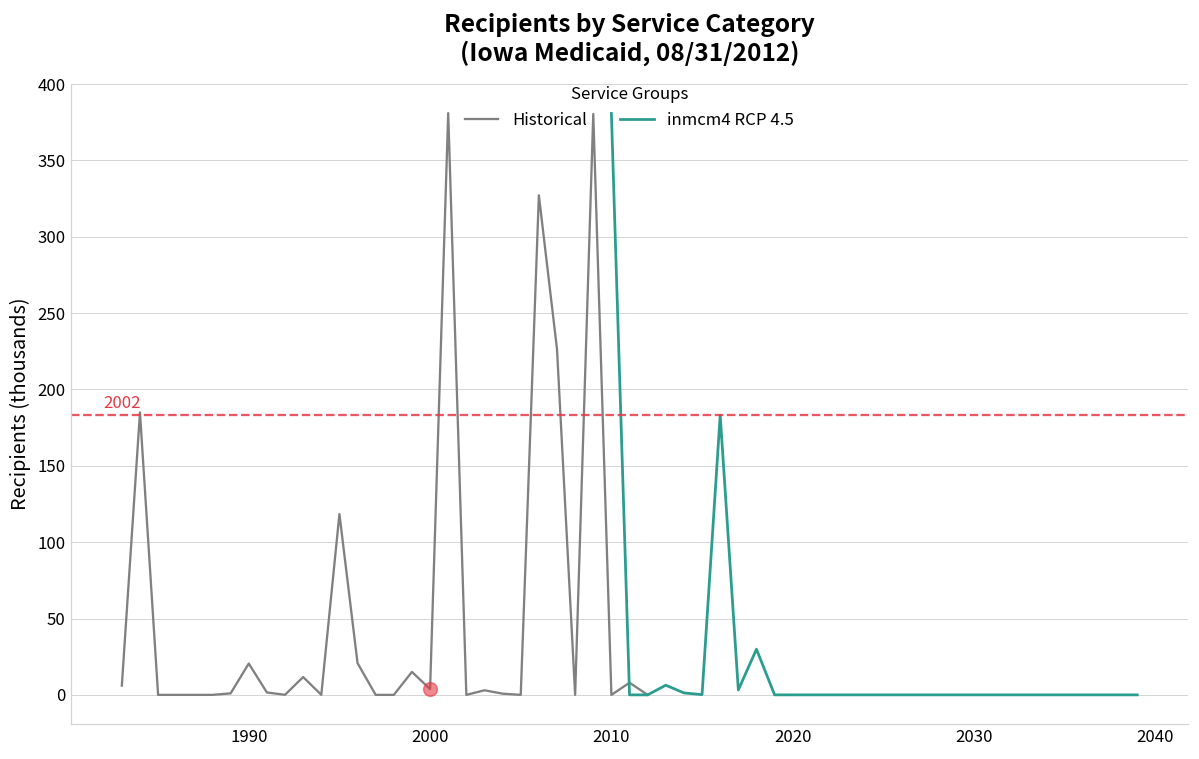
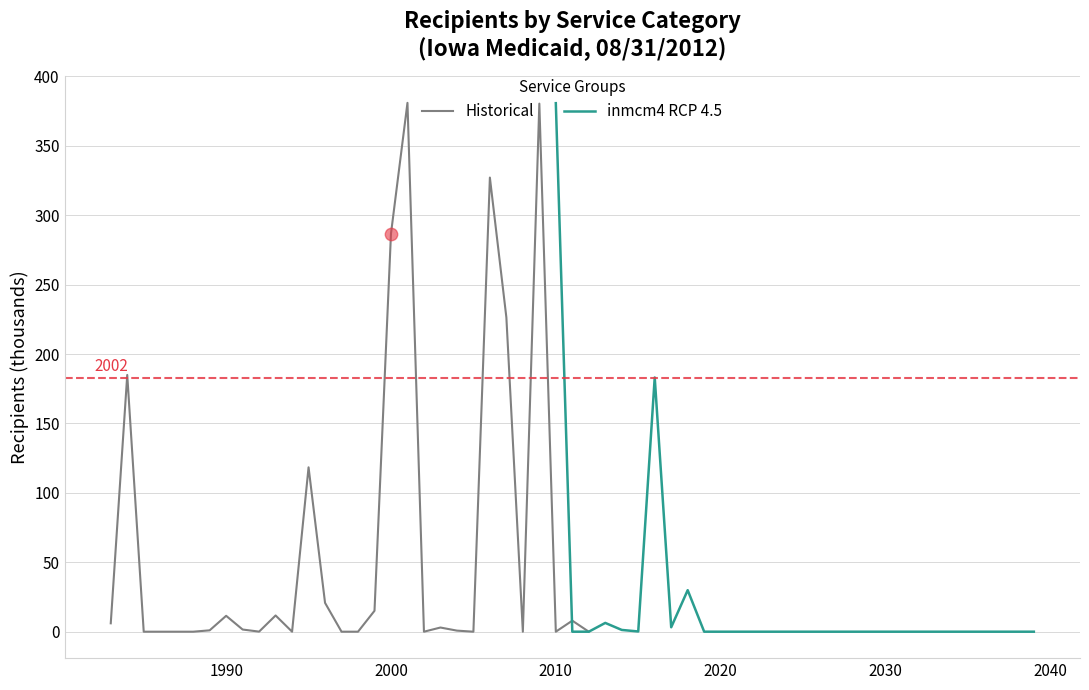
Historical, 1990: 21 -> 11
Historical, 2000: 4 -> 287
